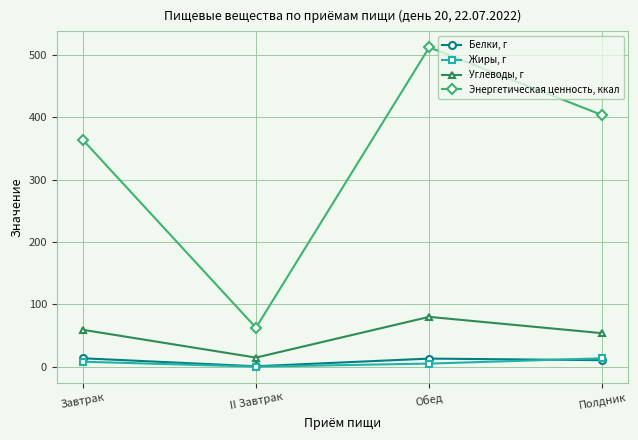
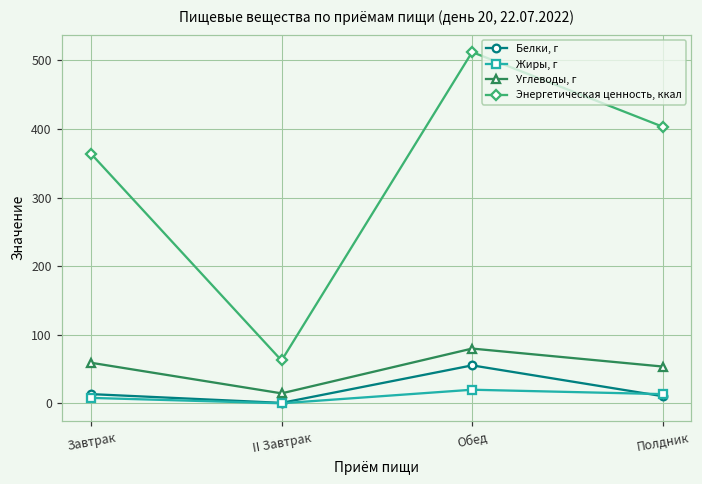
Белки, г, Обед: 10 -> 60
Жиры, г, Обед: 10 -> 20
